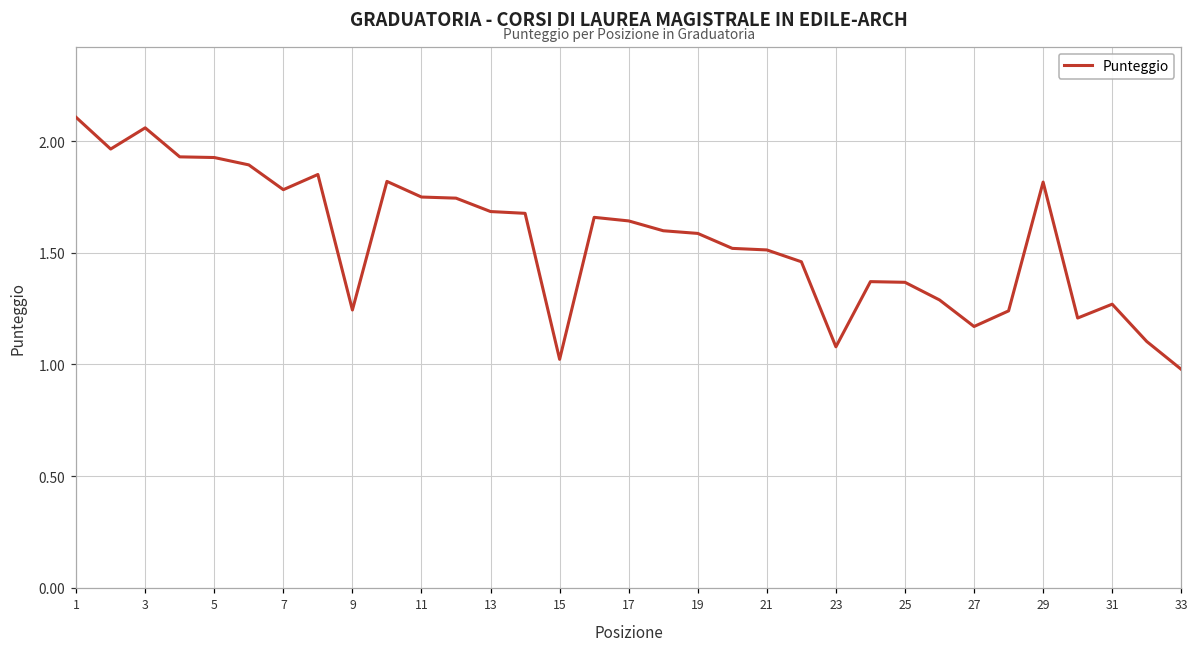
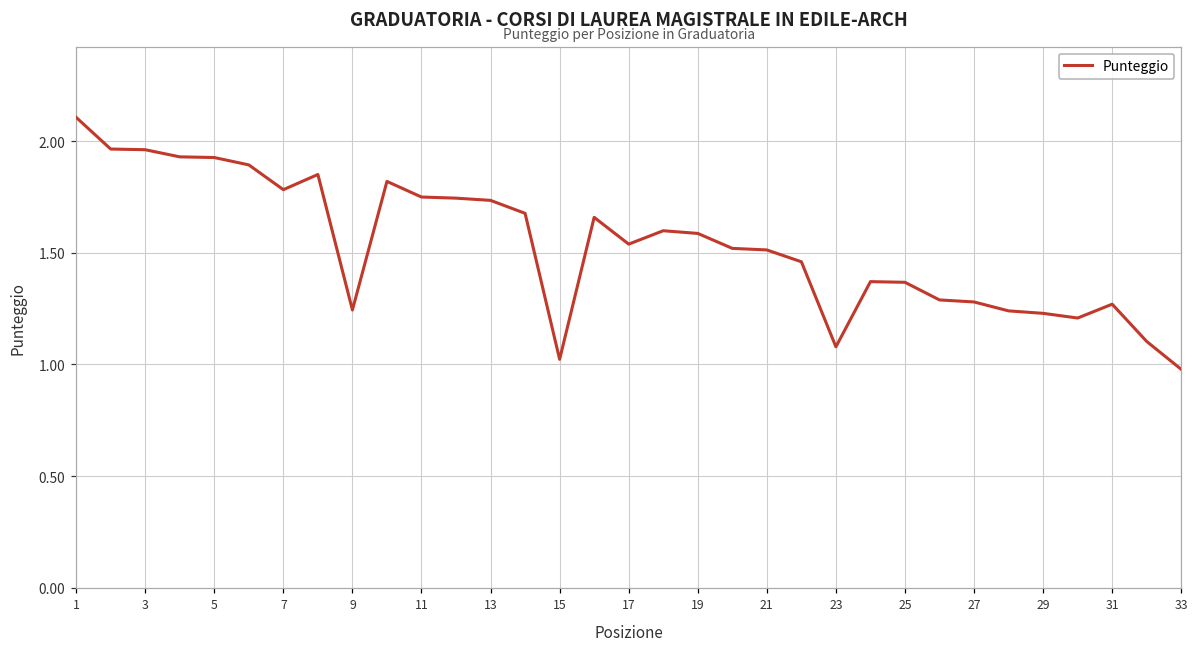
3: 2.06 -> 1.96
13: 1.69 -> 1.74
17: 1.64 -> 1.54
27: 1.17 -> 1.28
29: 1.82 -> 1.23
